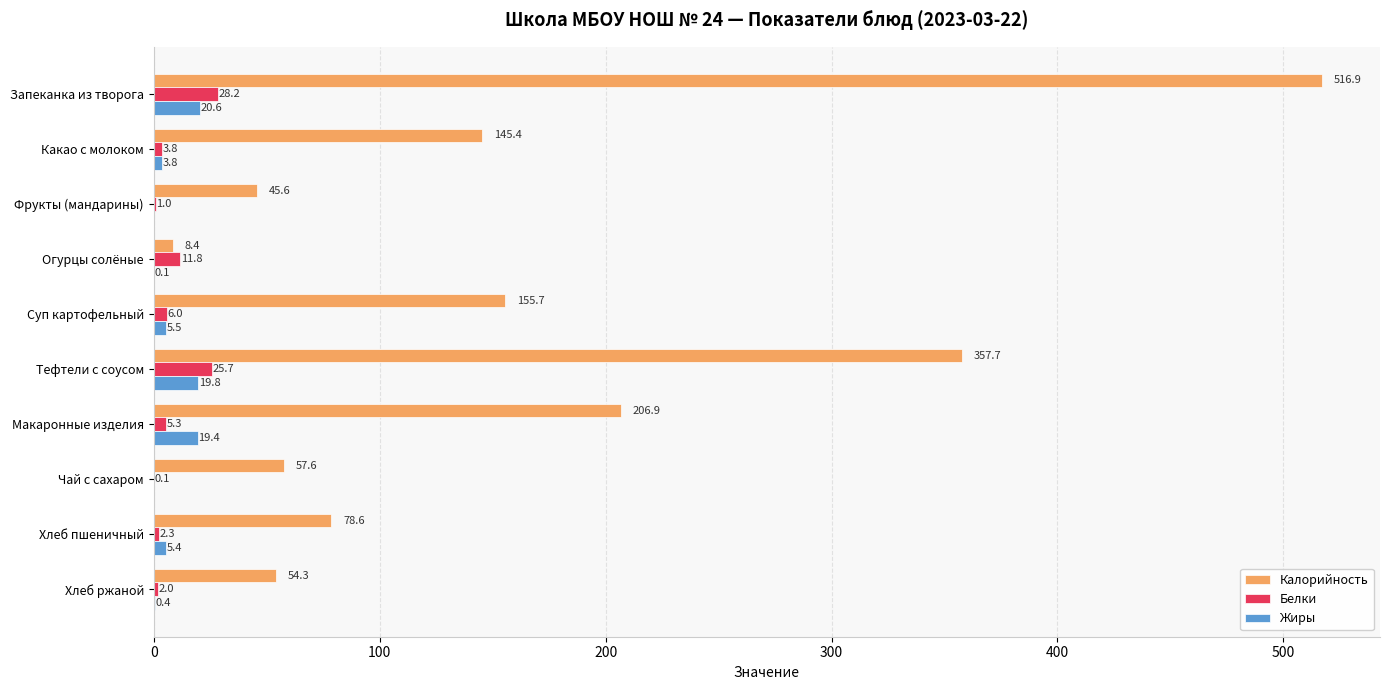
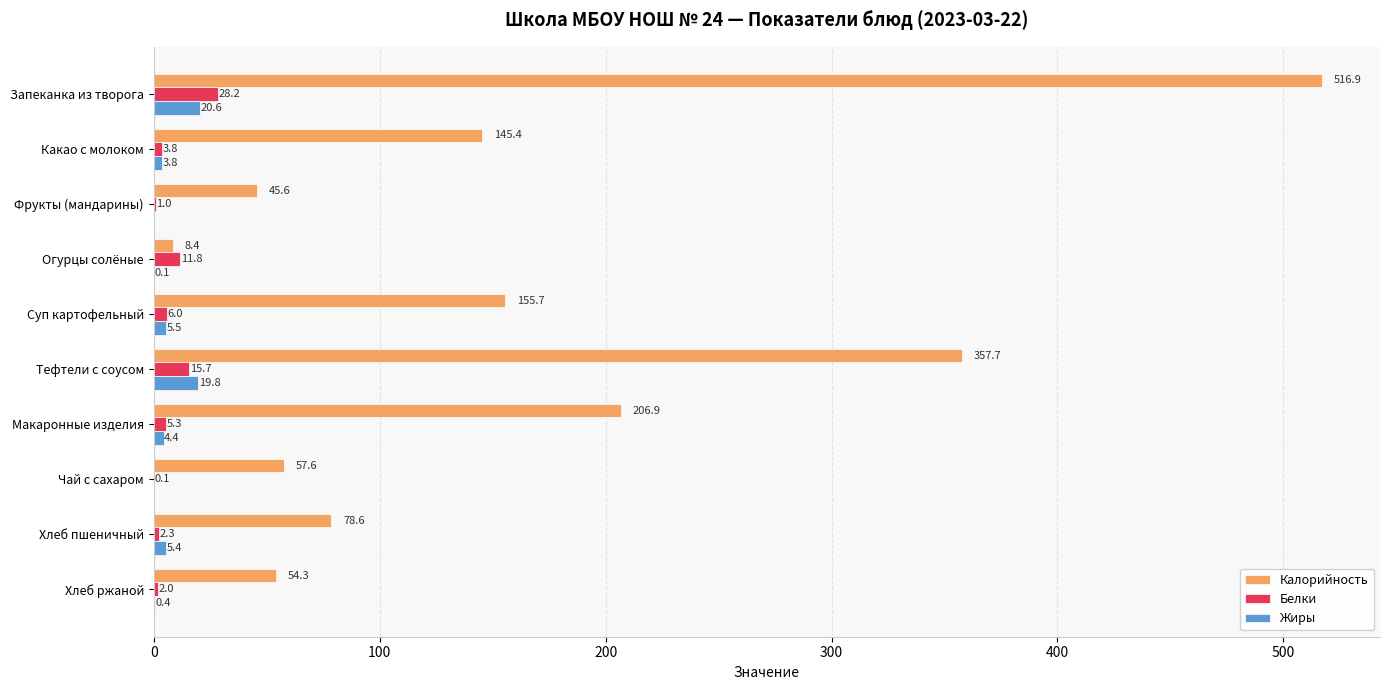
Белки, Тефтели с соусом: 25.7 -> 15.7
Жиры, Макаронные изделия: 19.4 -> 4.4
